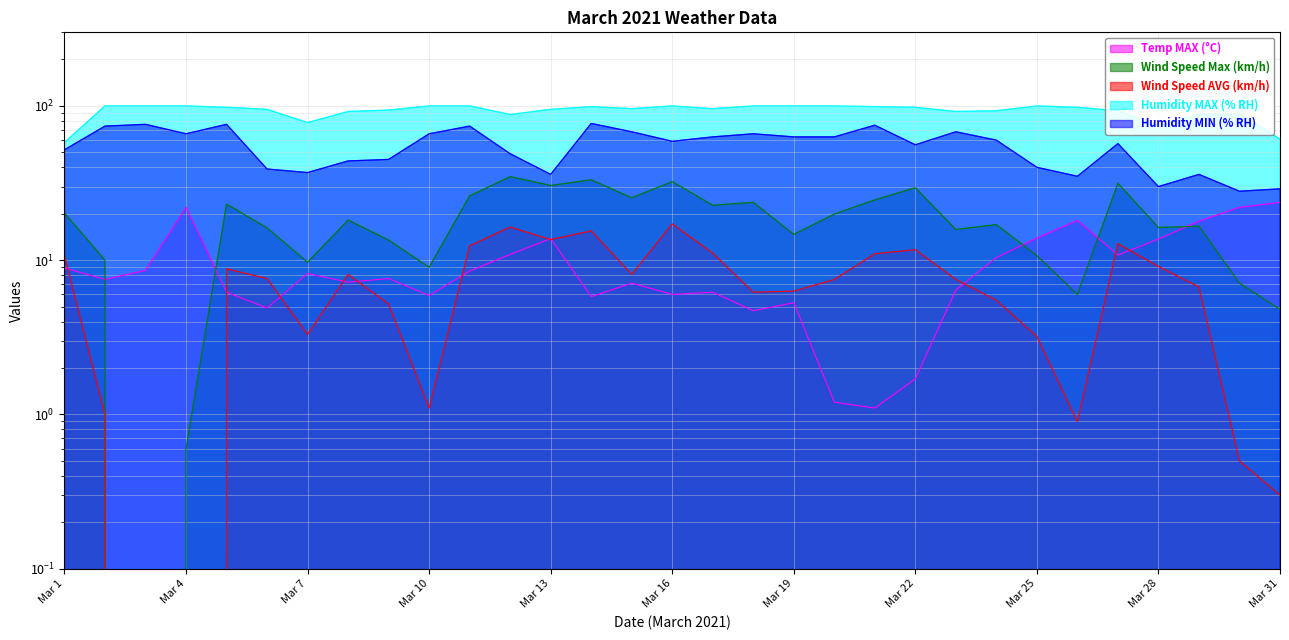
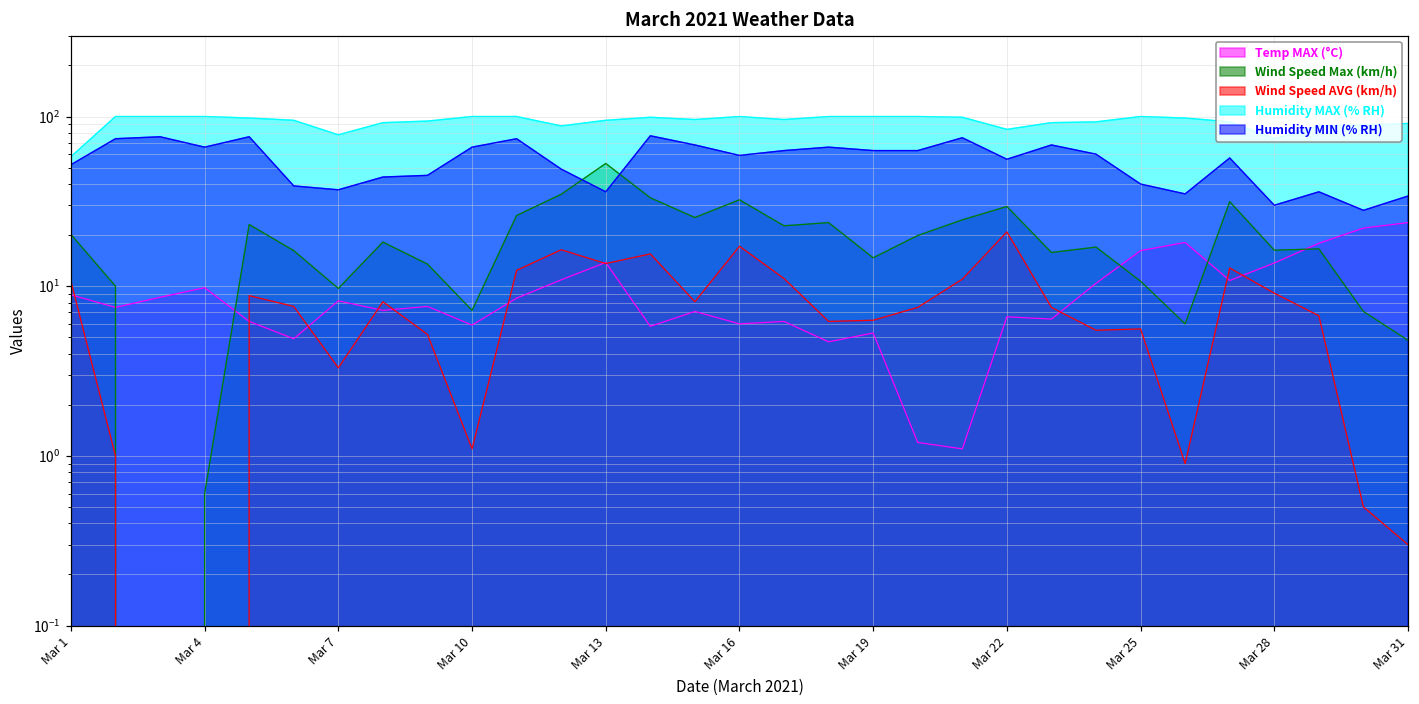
Temp MAX (°C), Mar 4: 22 -> 10
Wind Speed Max (km/h), Mar 10: 9 -> 7
Wind Speed Max (km/h), Mar 13: 31 -> 53
Temp MAX (°C), Mar 22: 1.7 -> 6.6
Wind Speed AVG (km/h), Mar 22: 12 -> 21
Humidity MAX (% RH), Mar 22: 100 -> 80
Temp MAX (°C), Mar 25: 14 -> 16
Wind Speed AVG (km/h), Mar 25: 3.2 -> 5.6
Humidity MAX (% RH), Mar 31: 61 -> 90
Humidity MIN (% RH), Mar 31: 29 -> 34
